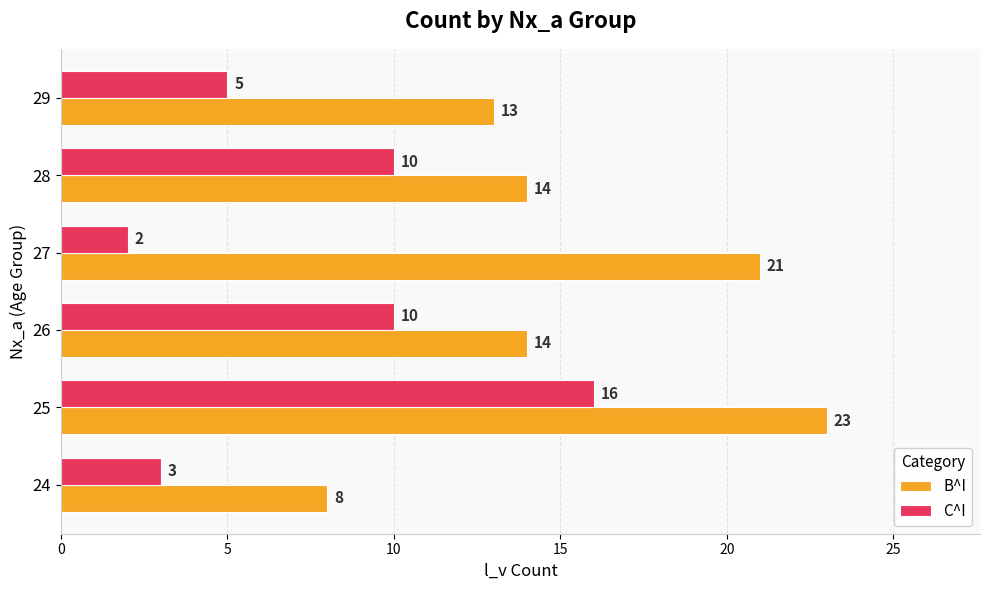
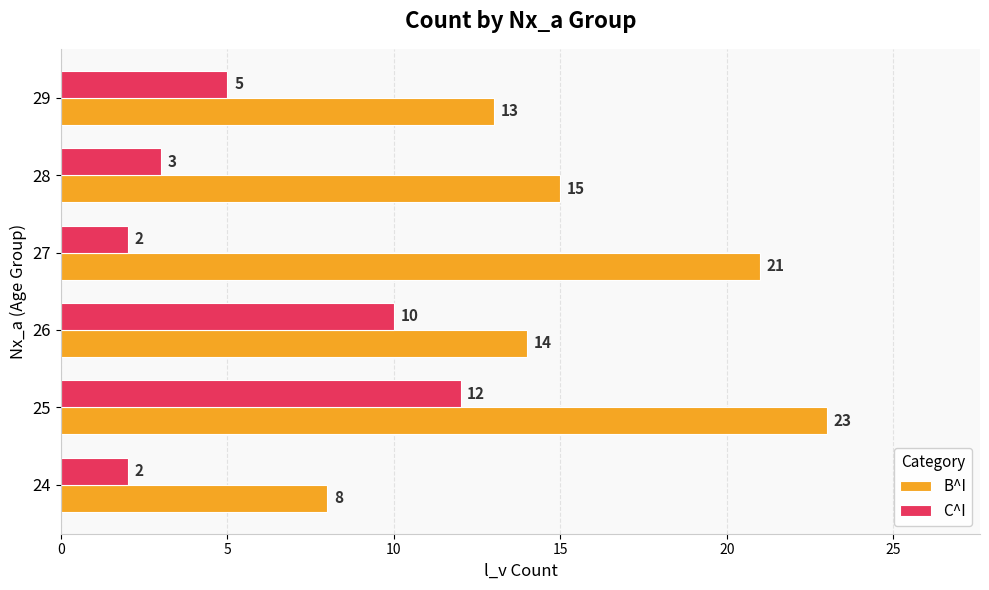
C^I, 28: 10 -> 3
B^I, 28: 14 -> 15
C^I, 25: 16 -> 12
C^I, 24: 3 -> 2
